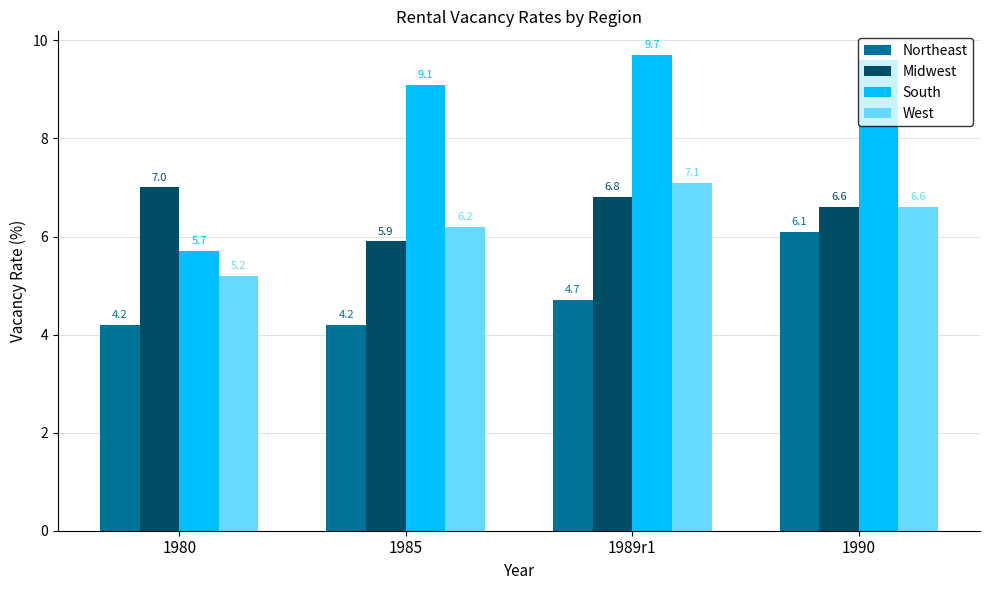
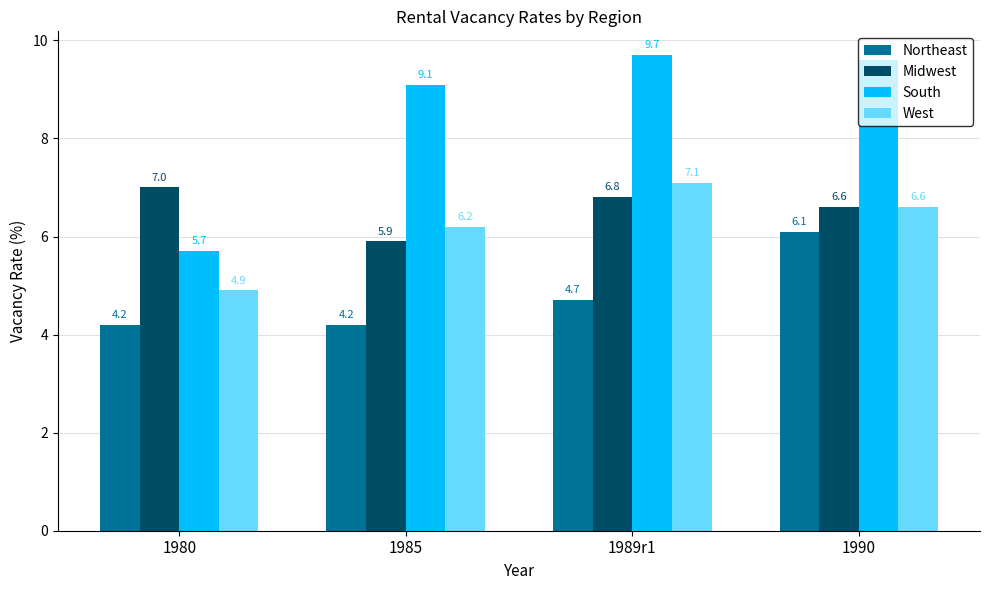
West, 1980: 5.2 -> 4.9
